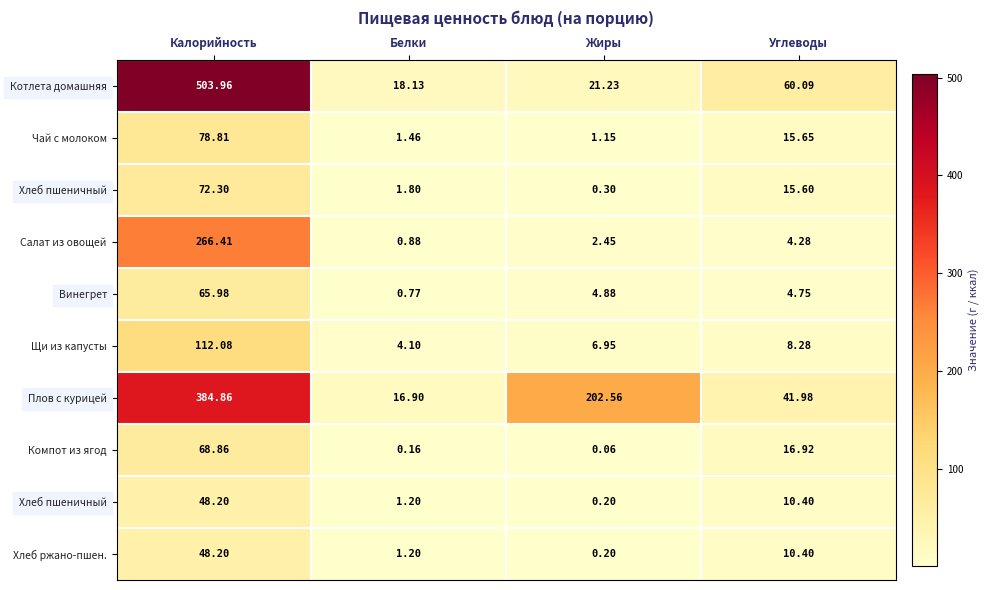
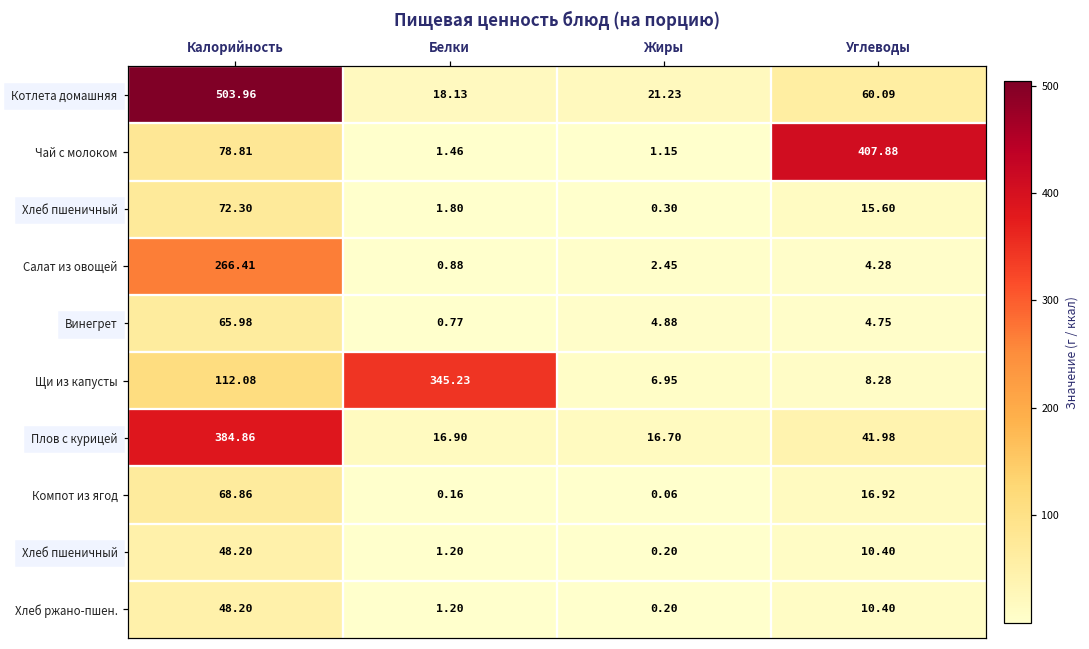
Чай с молоком, Углеводы: 15.65 -> 407.88
Щи из капусты, Белки: 4.10 -> 345.23
Плов с курицей, Жиры: 202.56 -> 16.70
